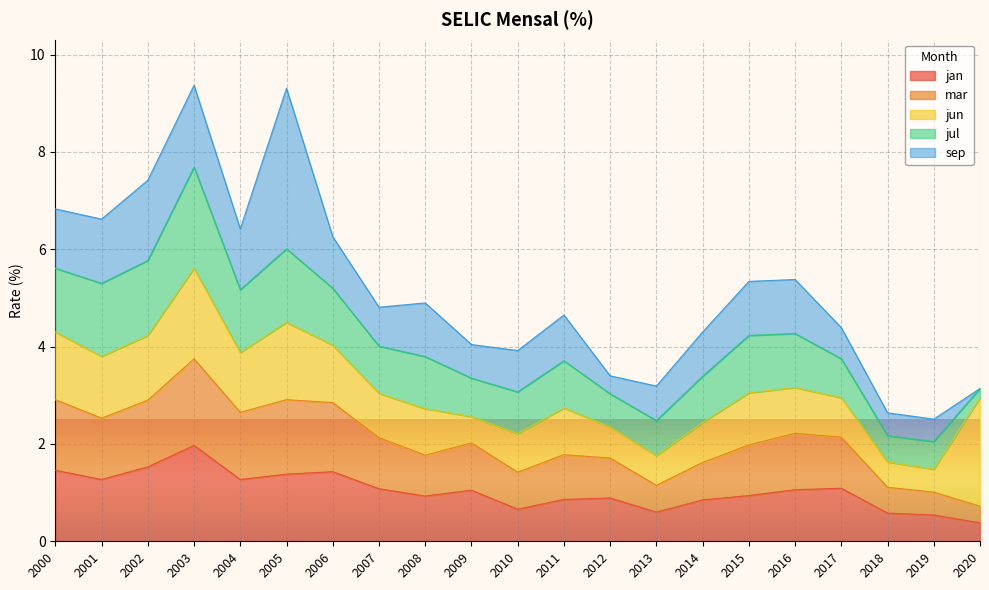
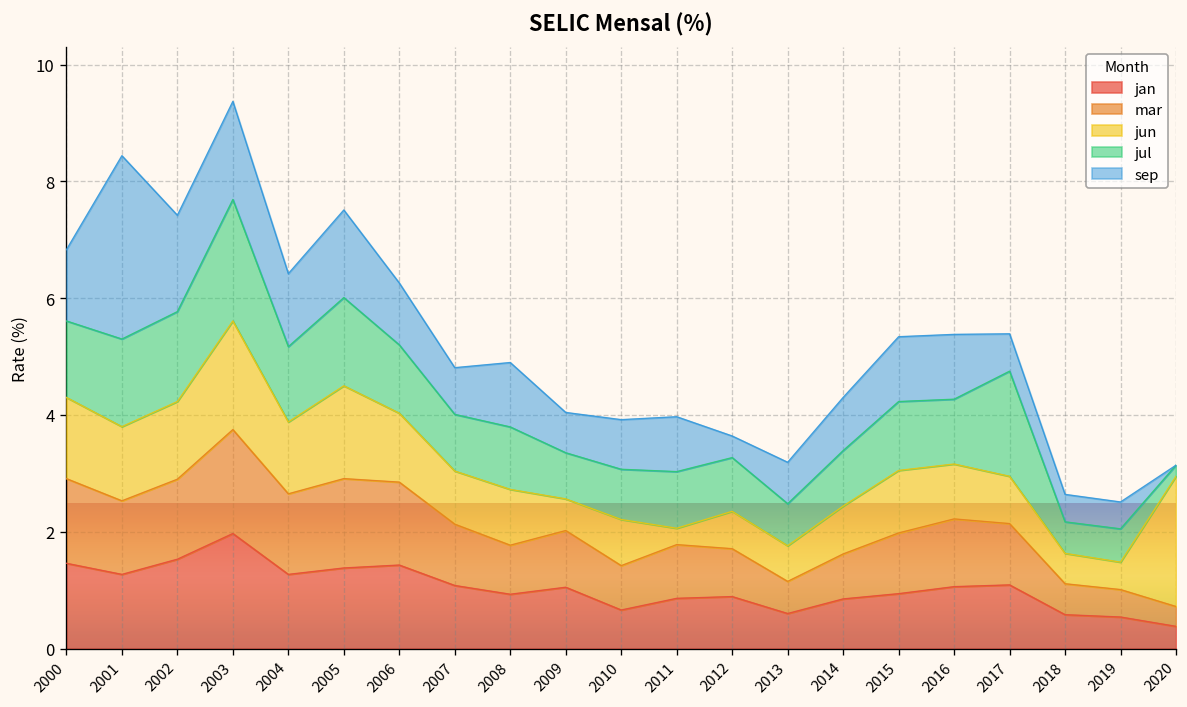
sep, 2001: 1.3 -> 3.1
sep, 2005: 3.3 -> 1.5
jun, 2011: 1.0 -> 0.3
jul, 2012: 0.7 -> 0.9
jul, 2017: 0.8 -> 1.8
